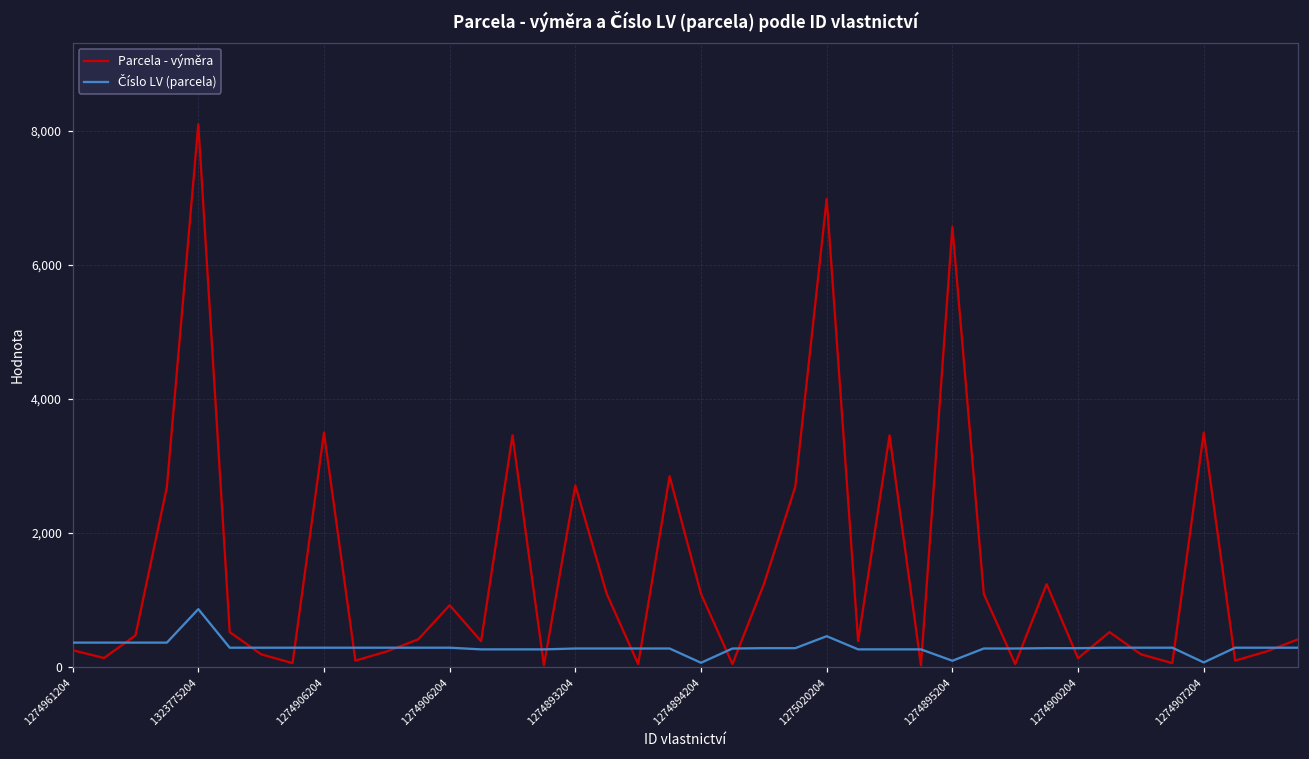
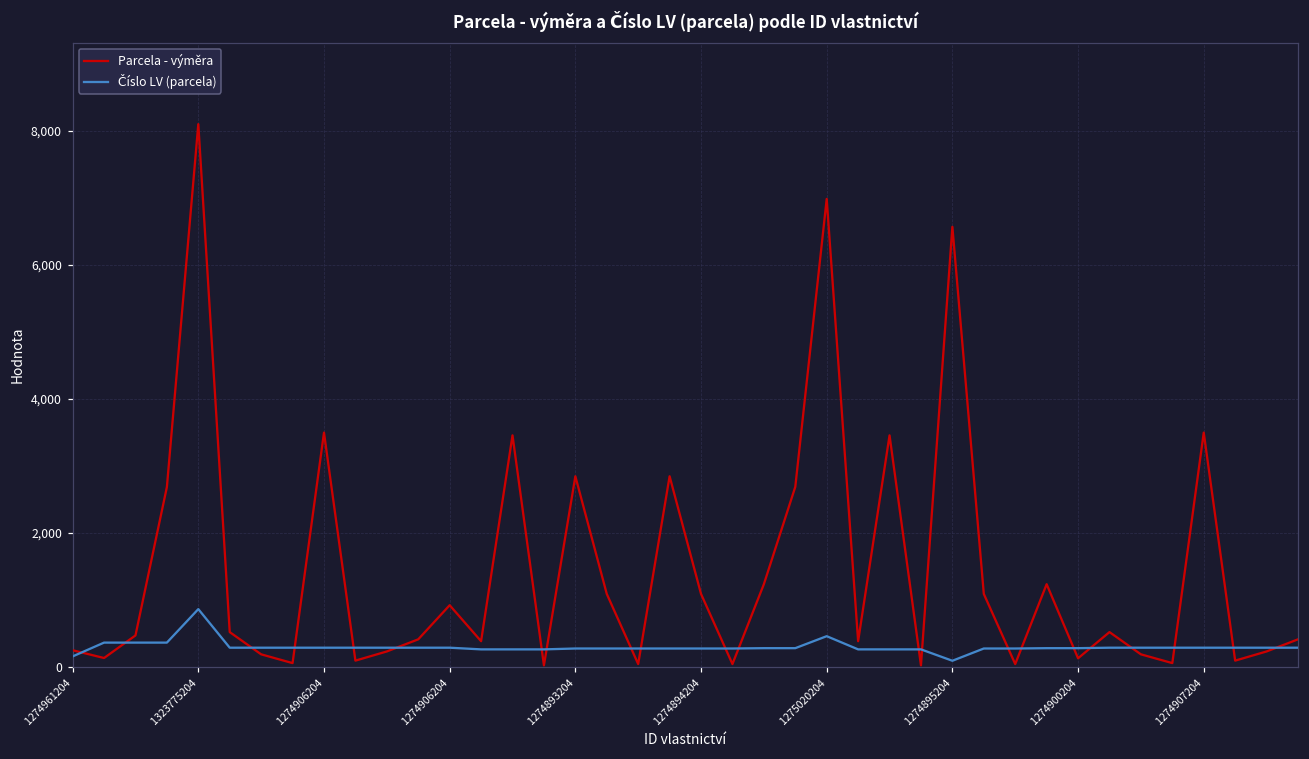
Číslo LV (parcela), 1274961204: 400 -> 200
Parcela - výměra, 1274893204: 2,700 -> 2,800
Číslo LV (parcela), 1274894204: 100 -> 300
Číslo LV (parcela), 1274907204: 100 -> 300
